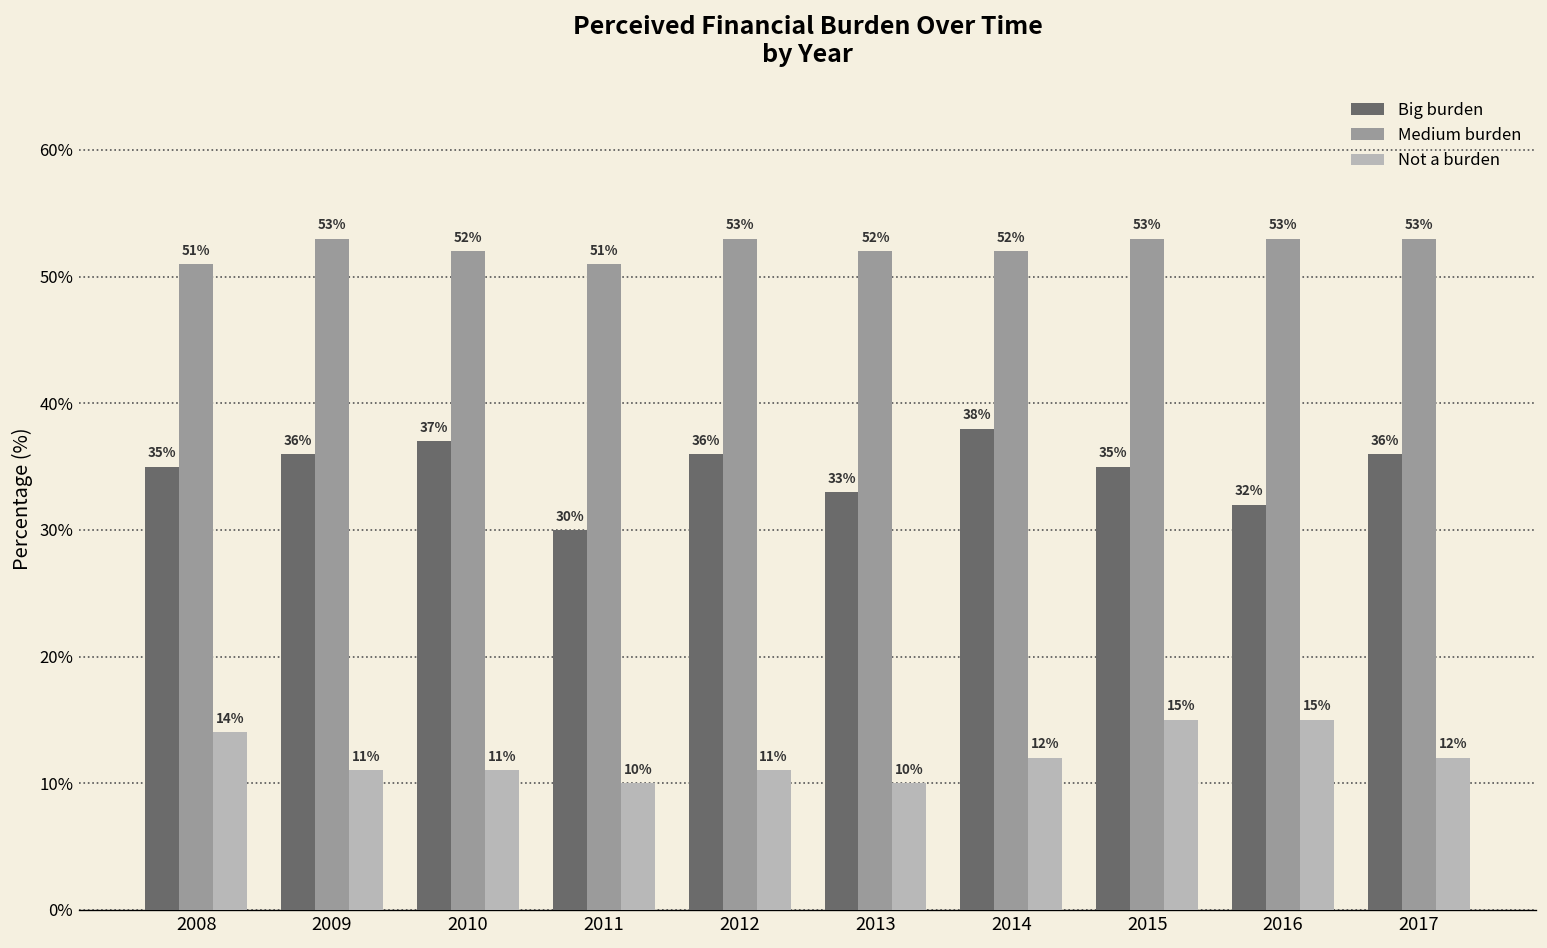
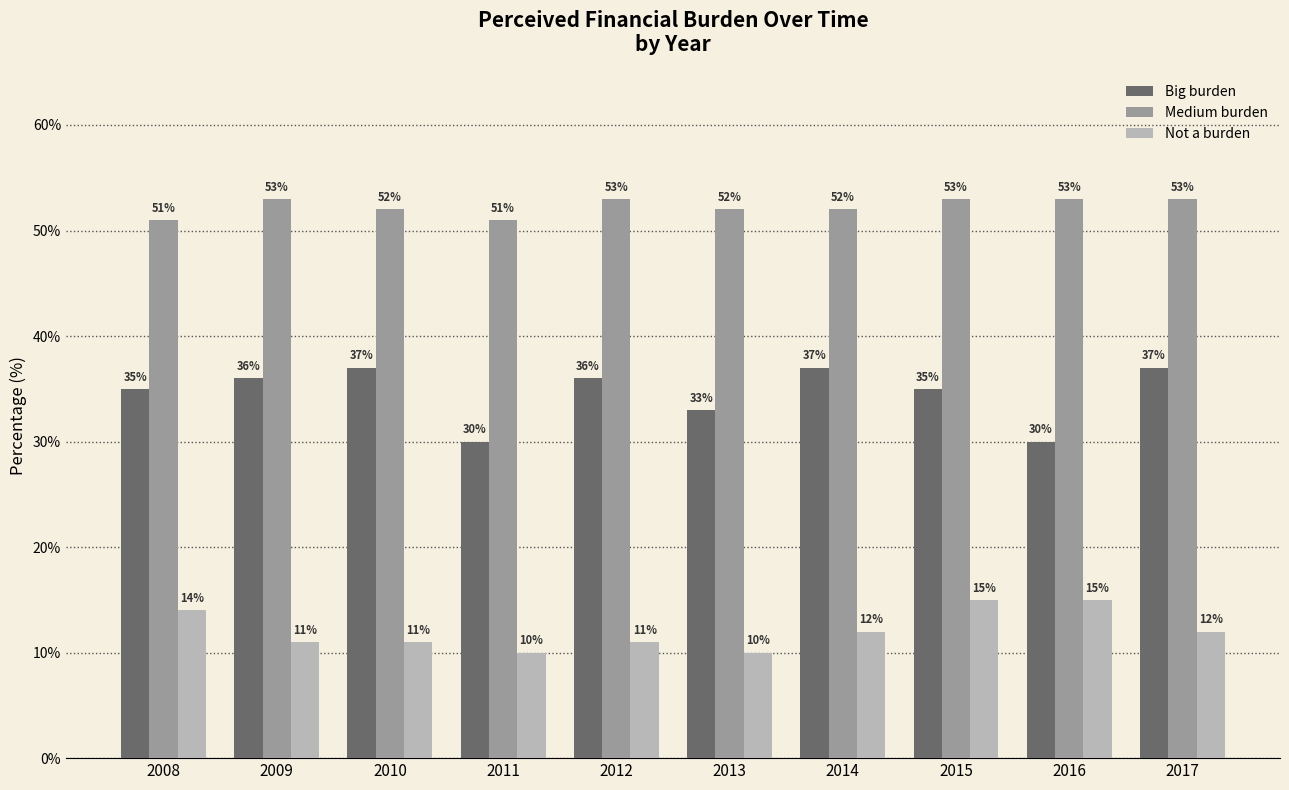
Big burden, 2014: 38% -> 37%
Big burden, 2016: 32% -> 30%
Big burden, 2017: 36% -> 37%
